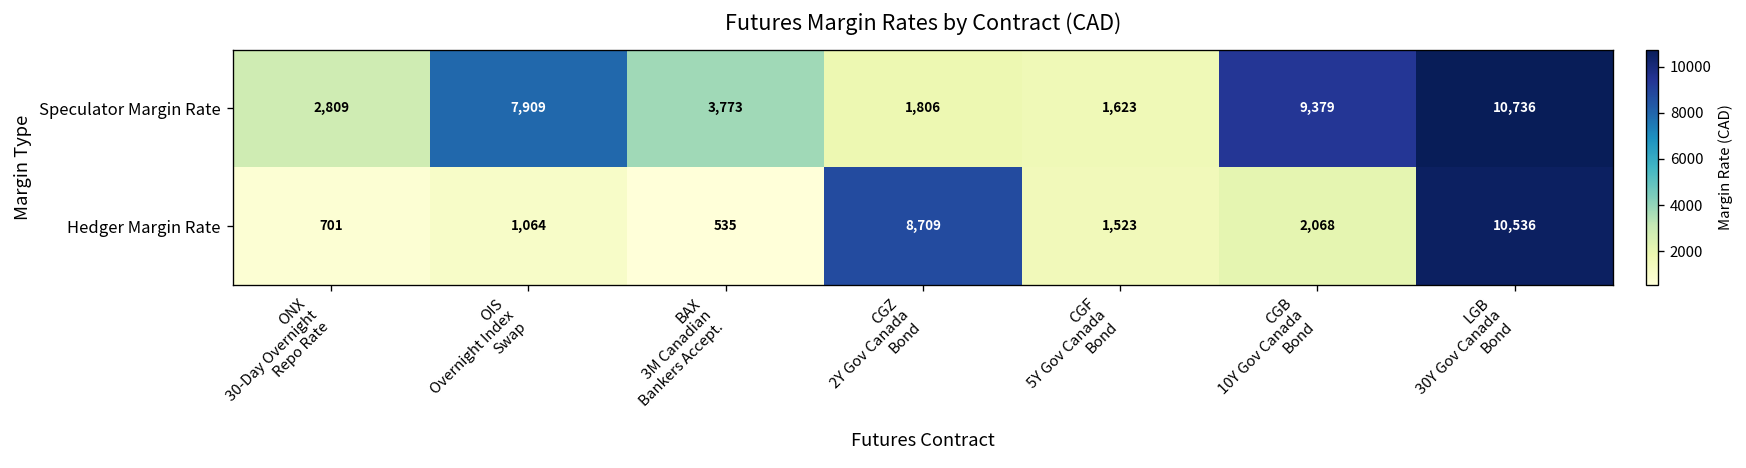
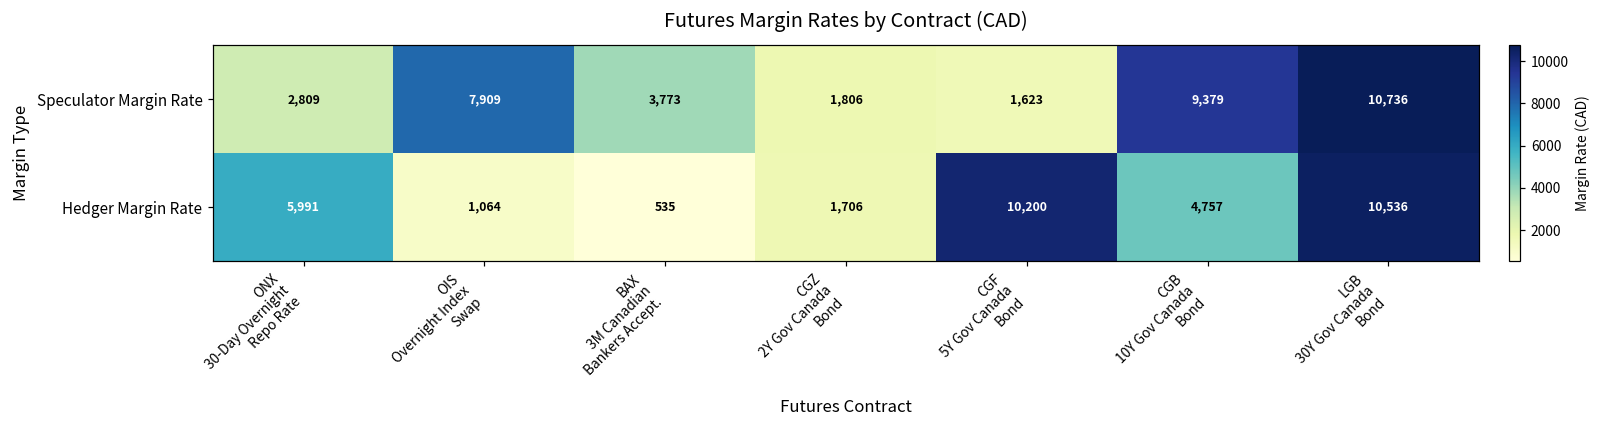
Hedger Margin Rate, ONX 30-Day Overnight Repo Rate: 701 -> 5,991
Hedger Margin Rate, CGZ 2Y Gov Canada Bond: 8,709 -> 1,706
Hedger Margin Rate, CGF 5Y Gov Canada Bond: 1,523 -> 10,200
Hedger Margin Rate, CGB 10Y Gov Canada Bond: 2,068 -> 4,757
